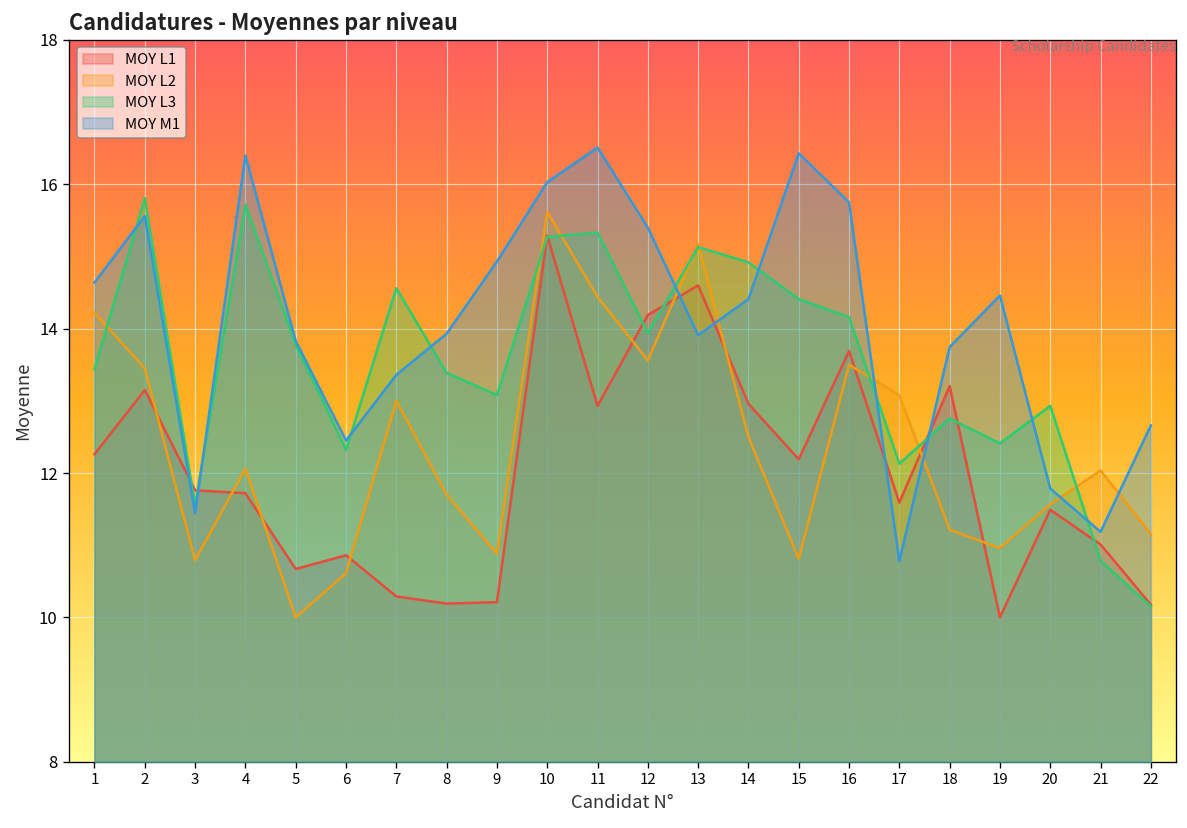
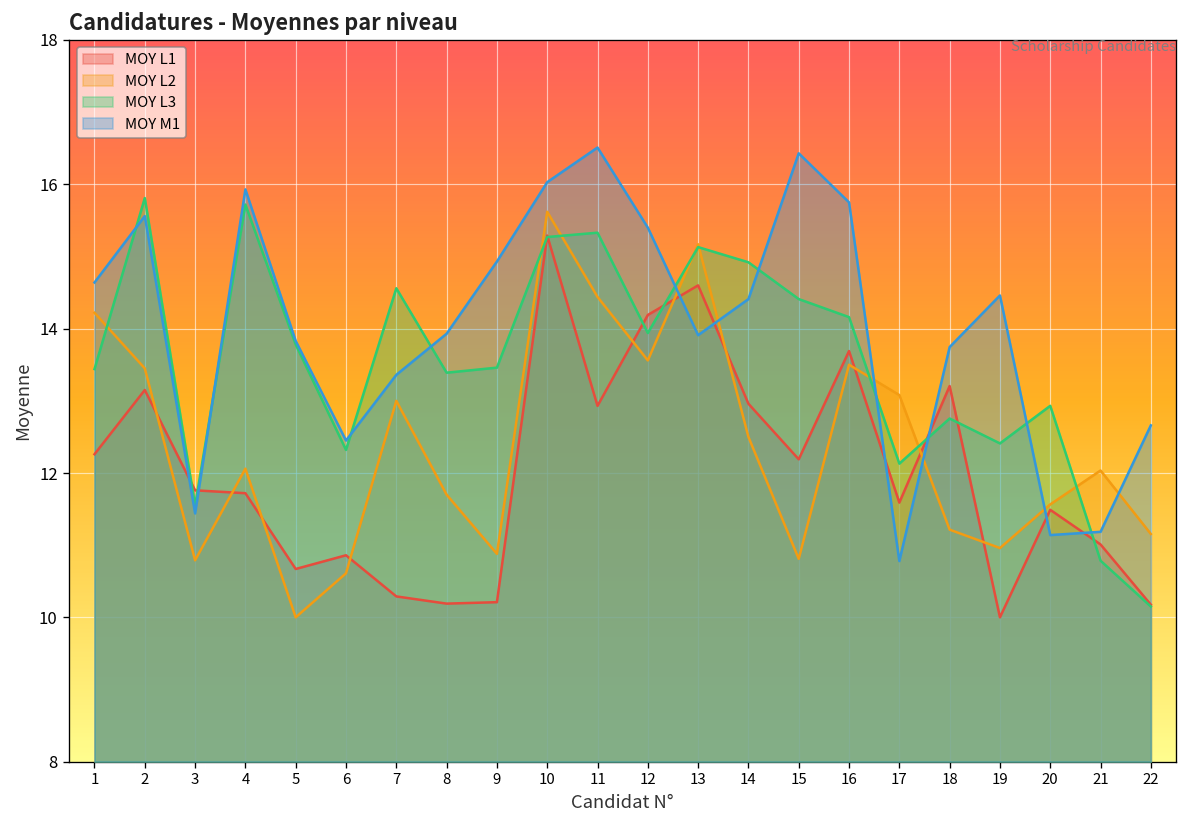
MOY M1, 4: 16.4 -> 15.9
MOY L3, 9: 13.1 -> 13.5
MOY M1, 20: 11.8 -> 11.1
